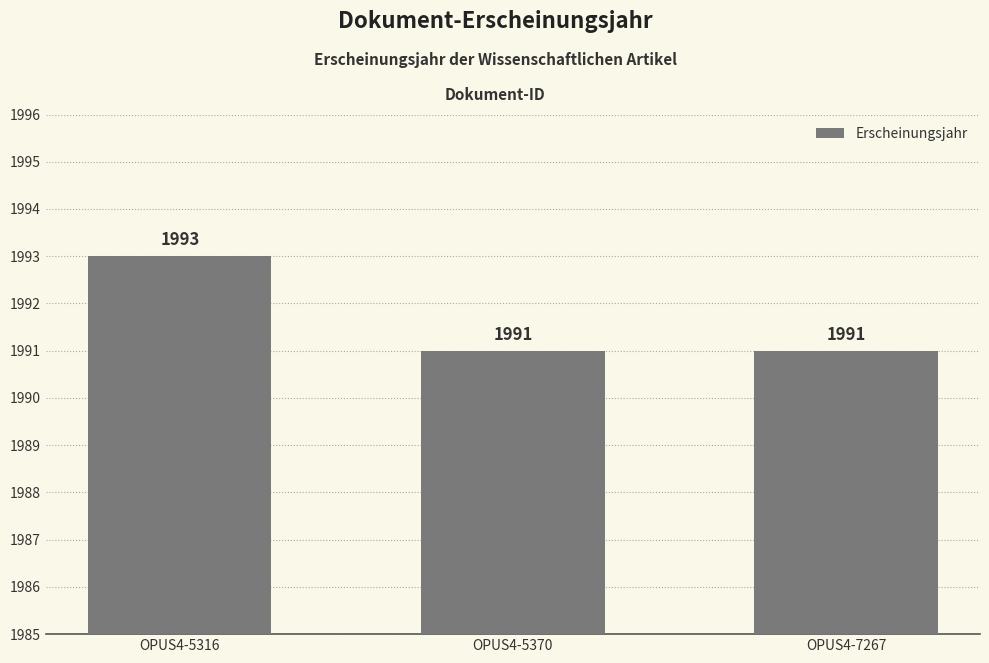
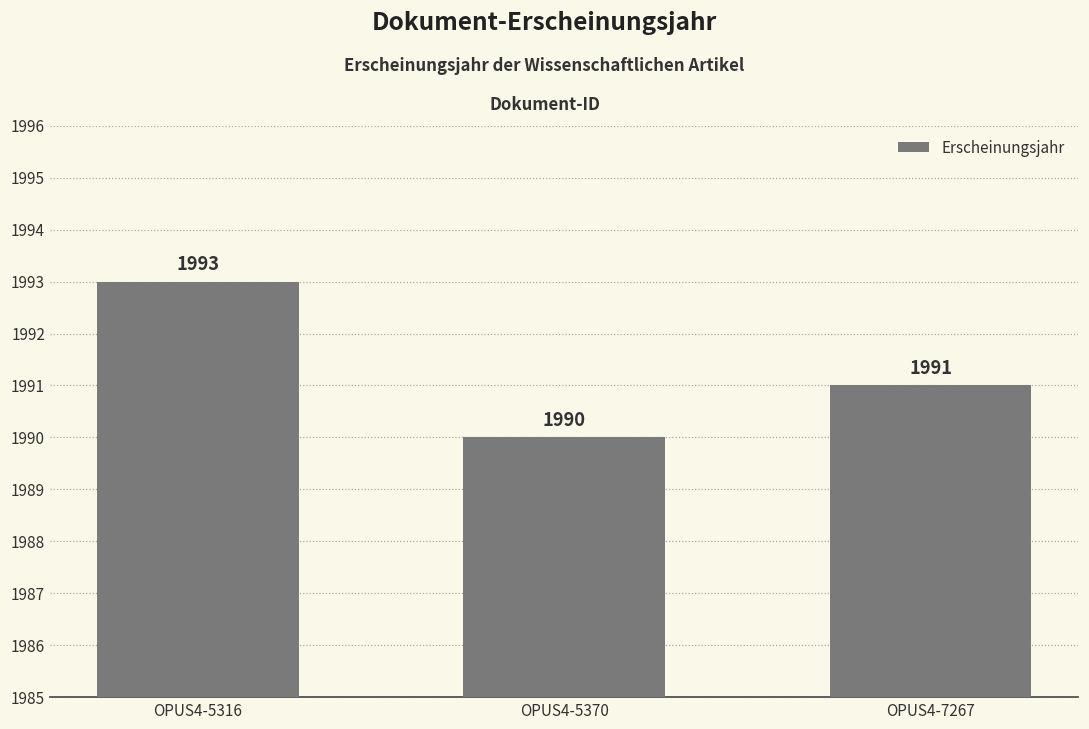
OPUS4-5370: 1991 -> 1990
